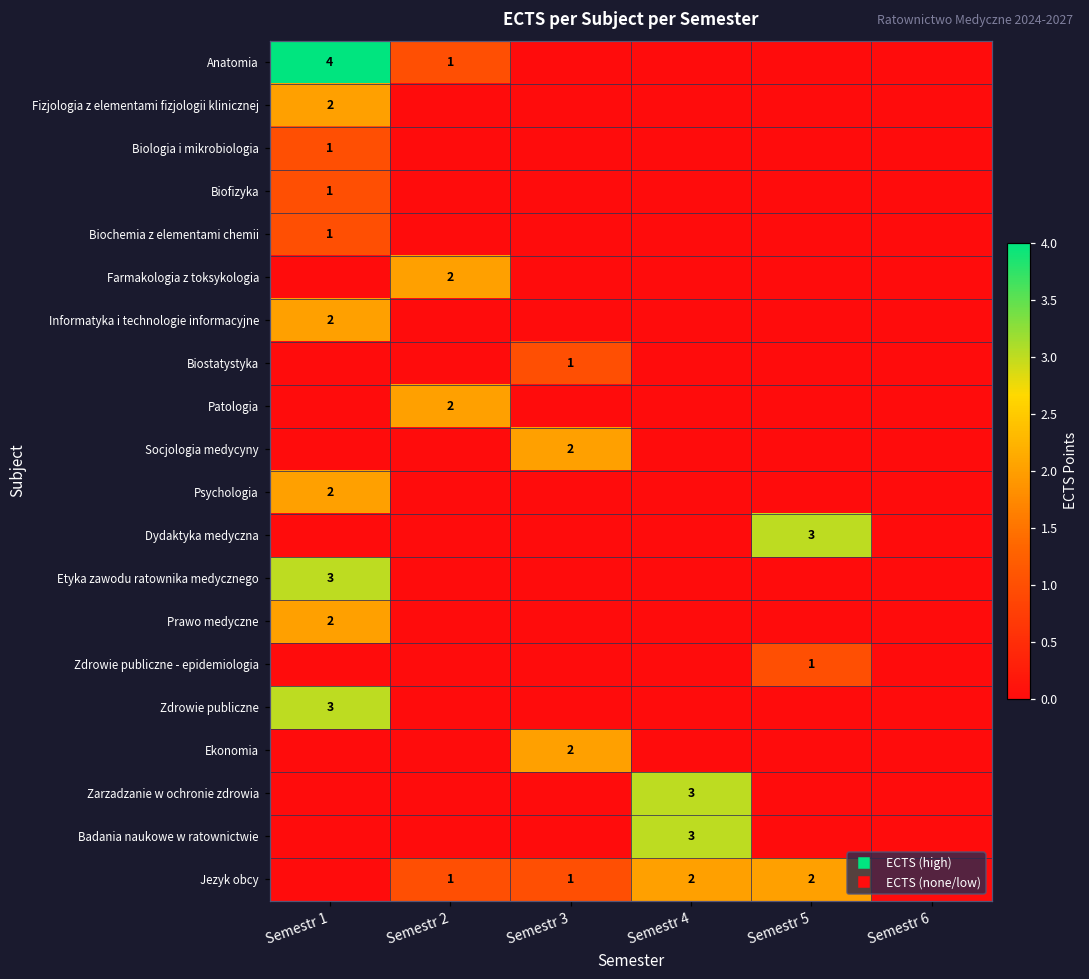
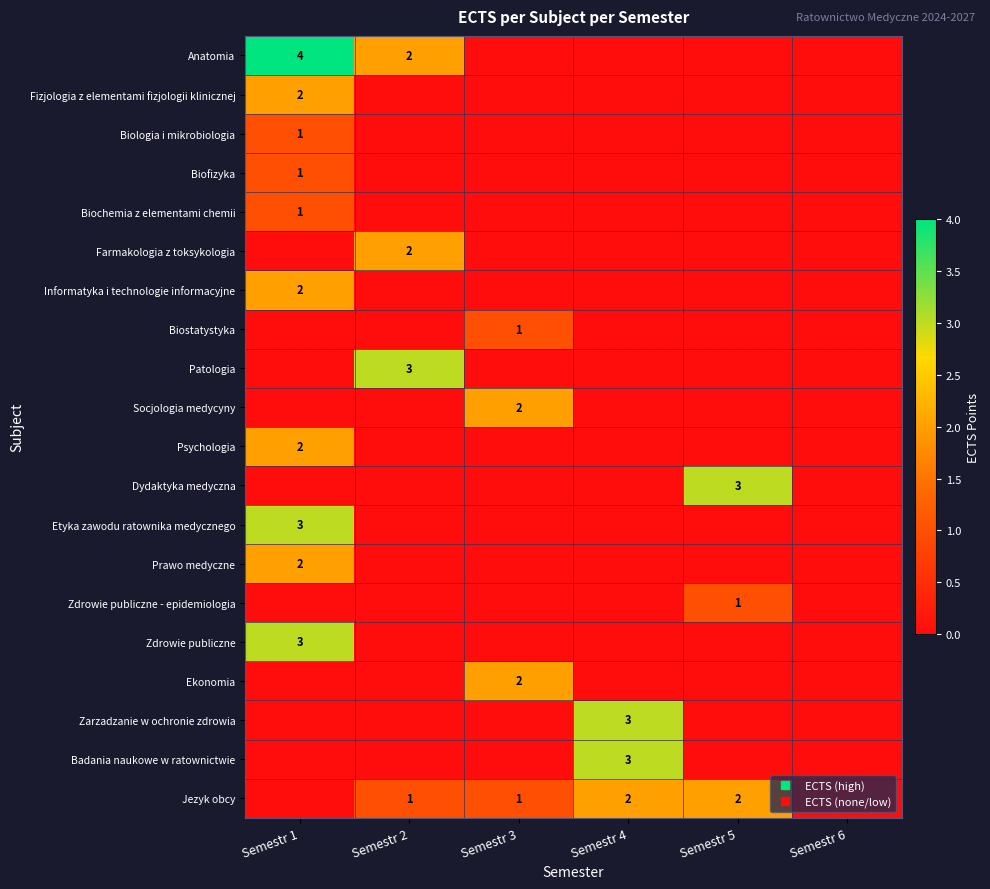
Anatomia, Semestr 2: 1 -> 2
Patologia, Semestr 2: 2 -> 3
